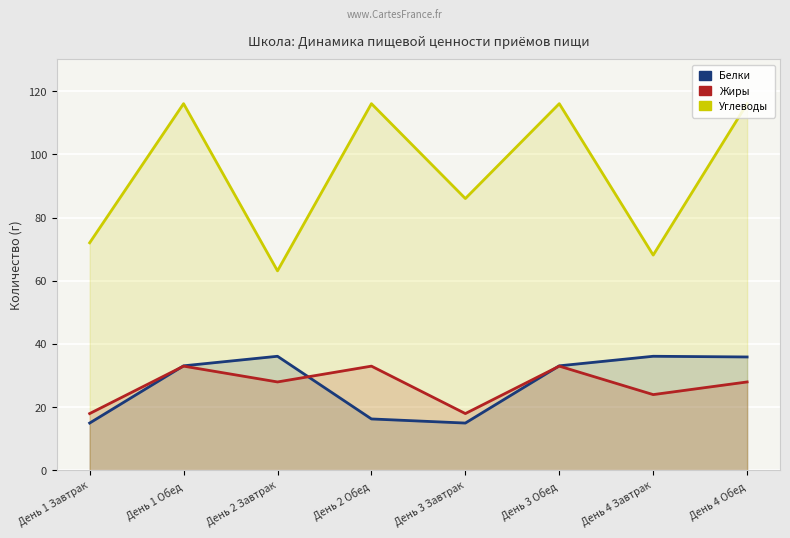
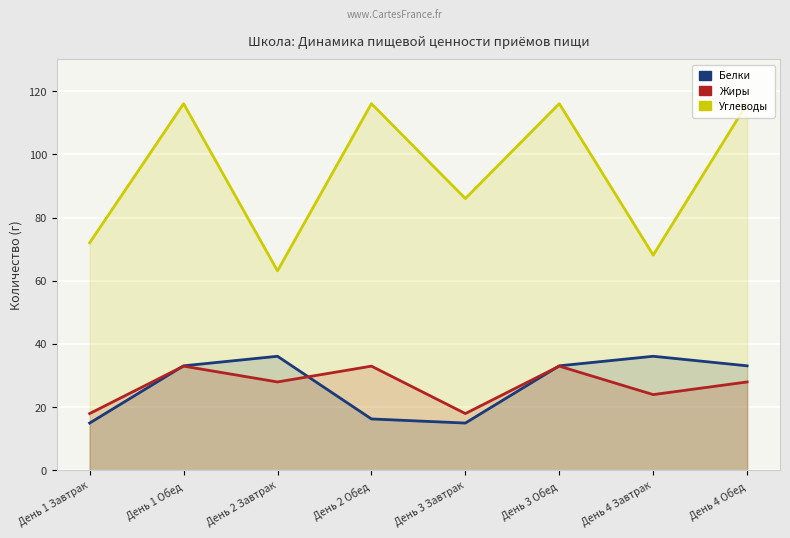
Белки, День 4 Обед: 36 -> 33
